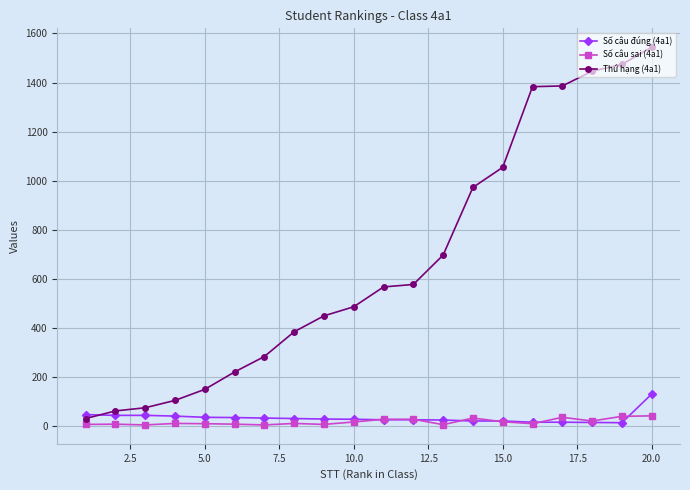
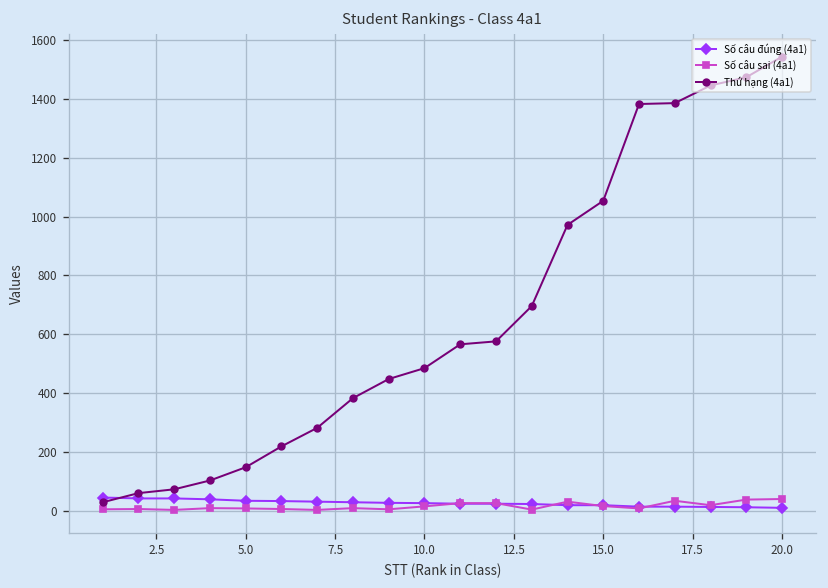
Số câu đúng (4a1), 20.0: 130 -> 10
